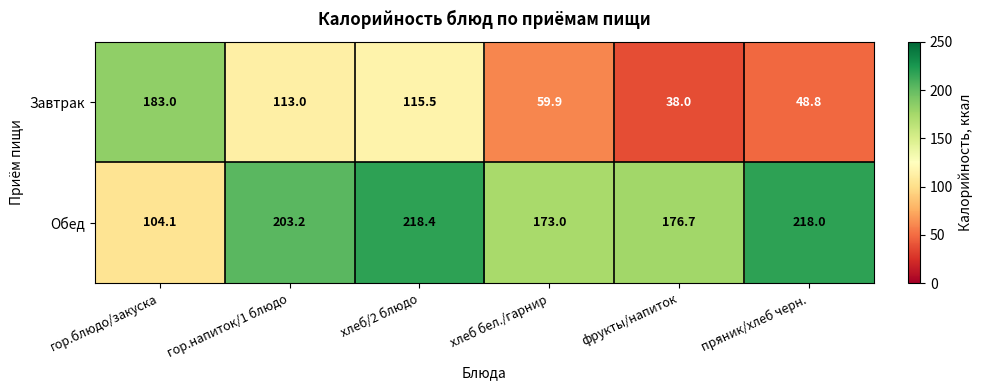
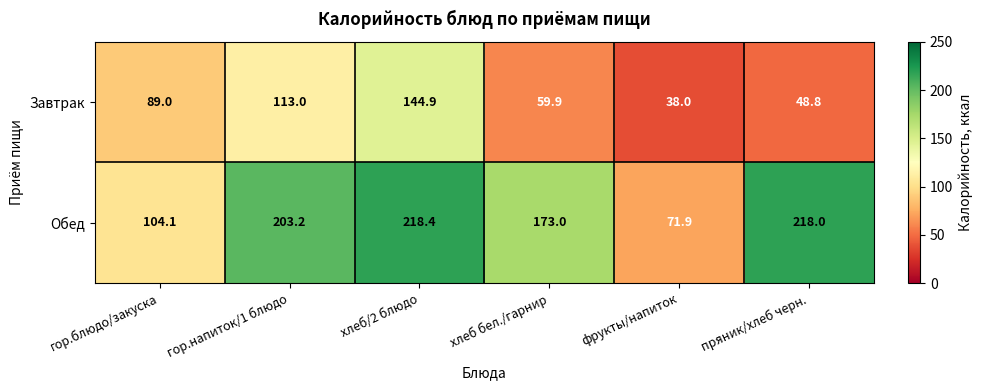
Завтрак, гор.блюдо/закуска: 183.0 -> 89.0
Завтрак, хлеб/2 блюдо: 115.5 -> 144.9
Обед, фрукты/напиток: 176.7 -> 71.9
